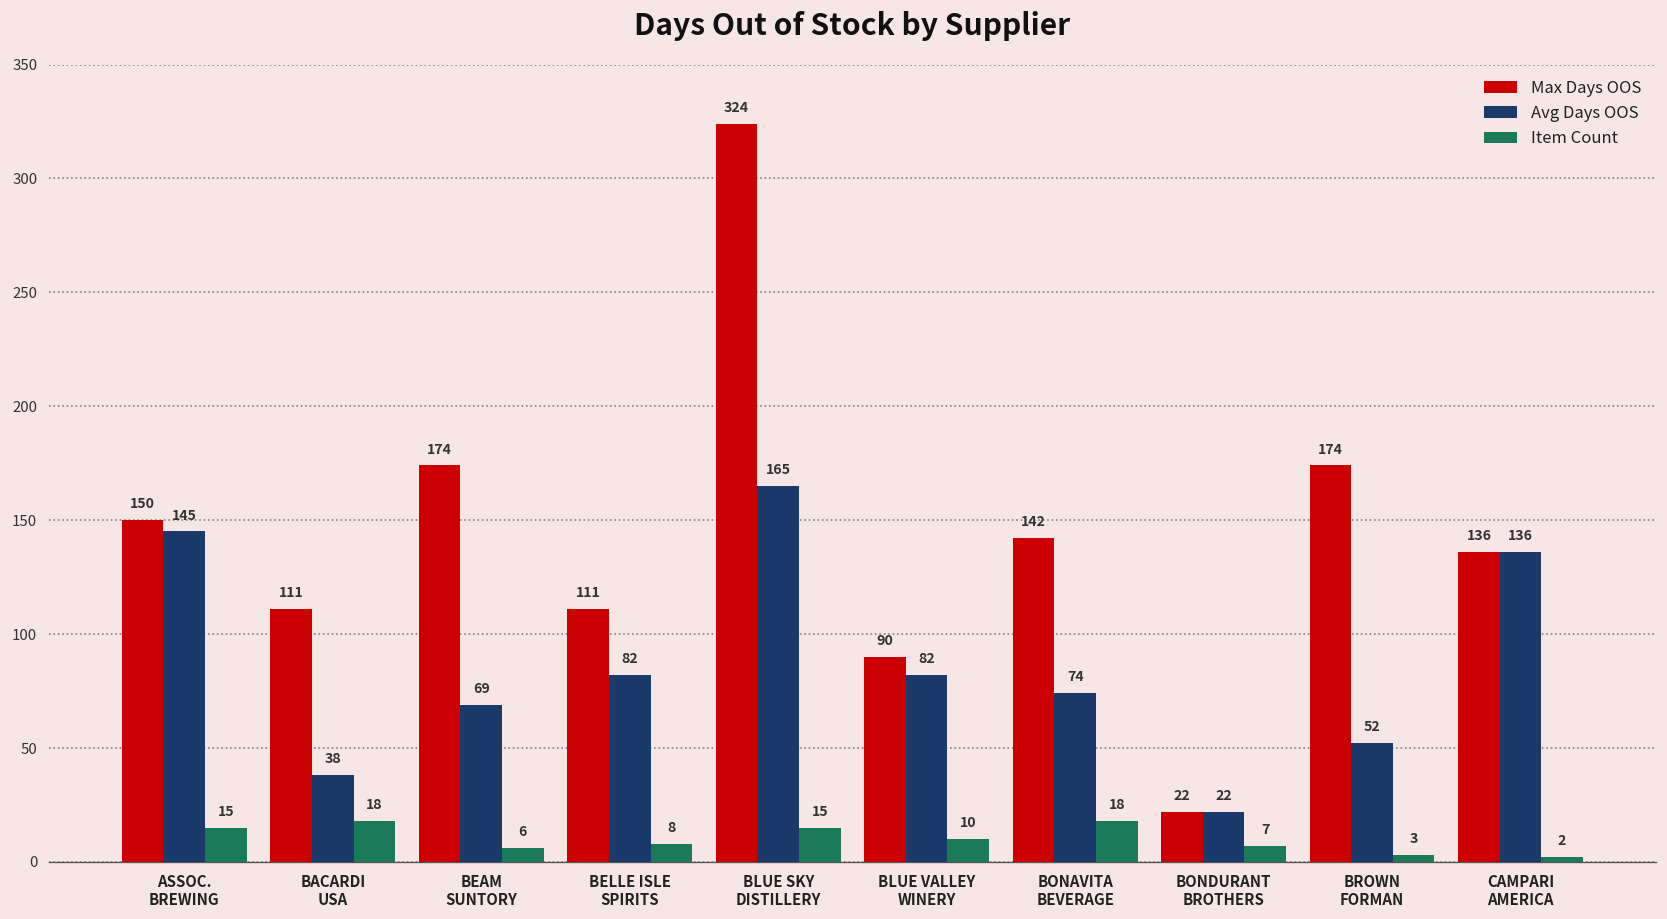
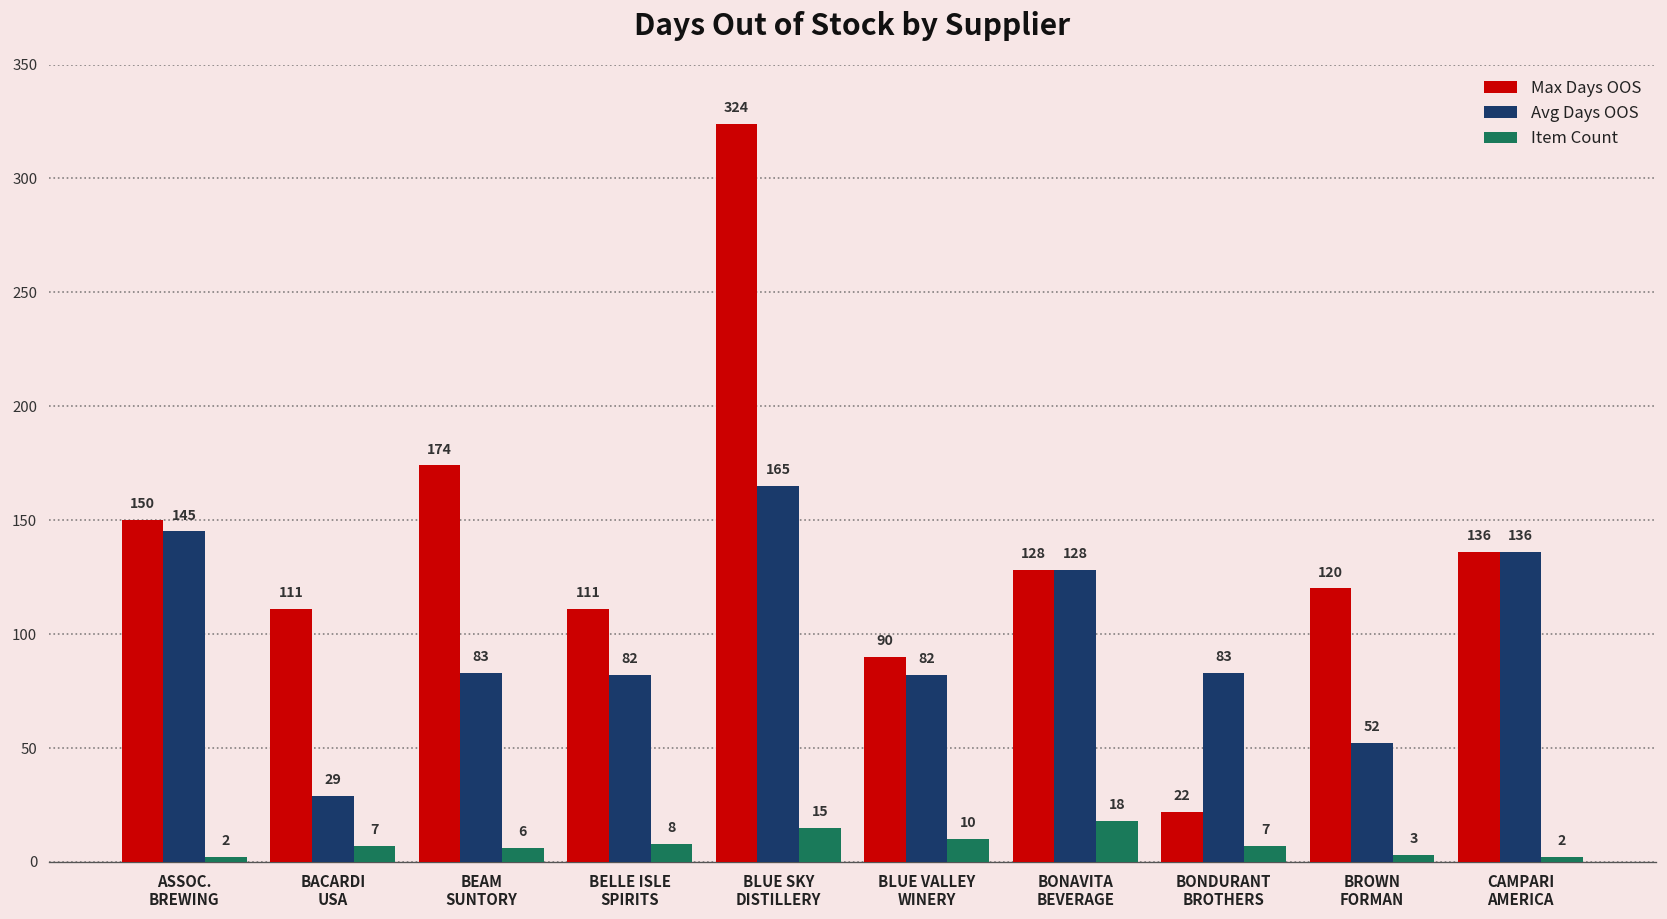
Item Count, ASSOC. BREWING: 15 -> 2
Avg Days OOS, BACARDI USA: 38 -> 29
Item Count, BACARDI USA: 18 -> 7
Avg Days OOS, BEAM SUNTORY: 69 -> 83
Max Days OOS, BONAVITA BEVERAGE: 142 -> 128
Avg Days OOS, BONAVITA BEVERAGE: 74 -> 128
Avg Days OOS, BONDURANT BROTHERS: 22 -> 83
Max Days OOS, BROWN FORMAN: 174 -> 120
